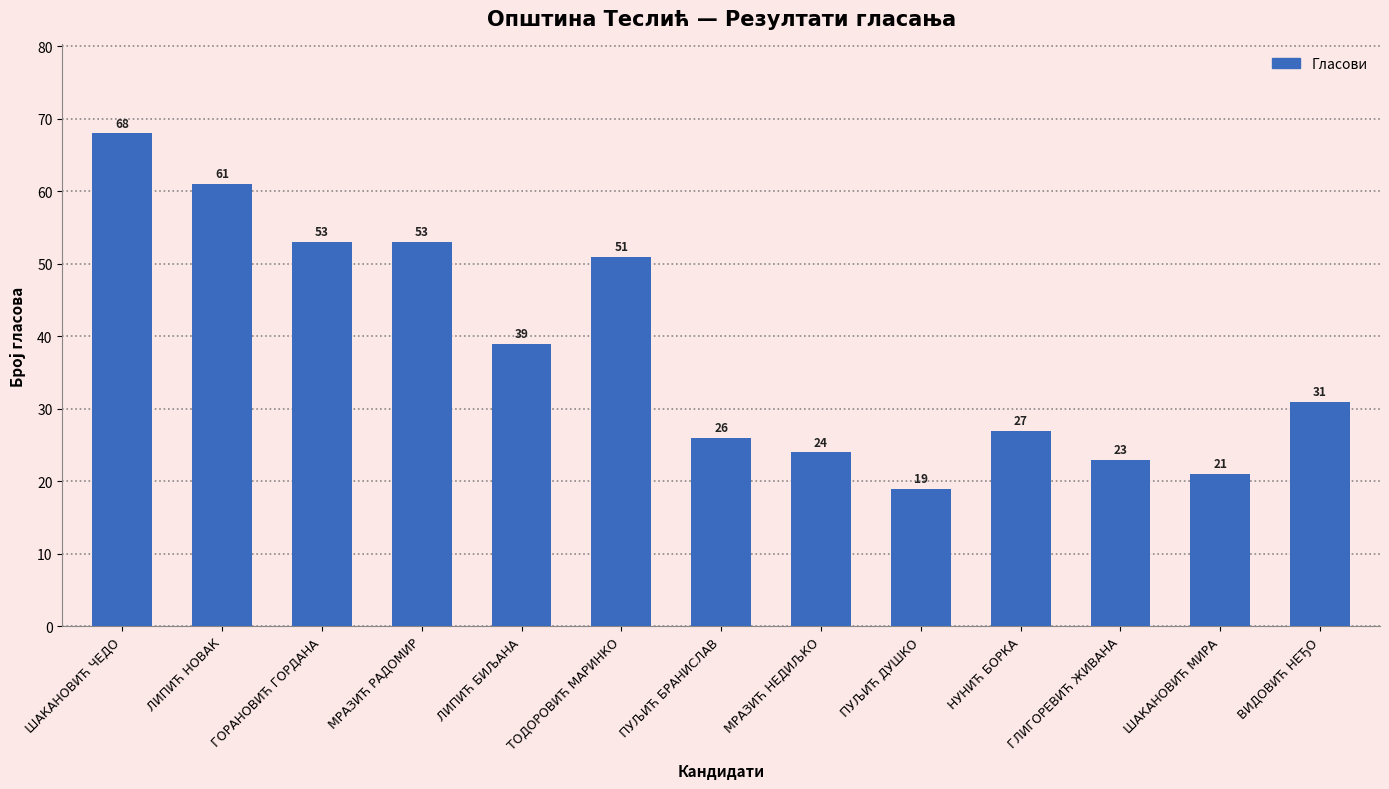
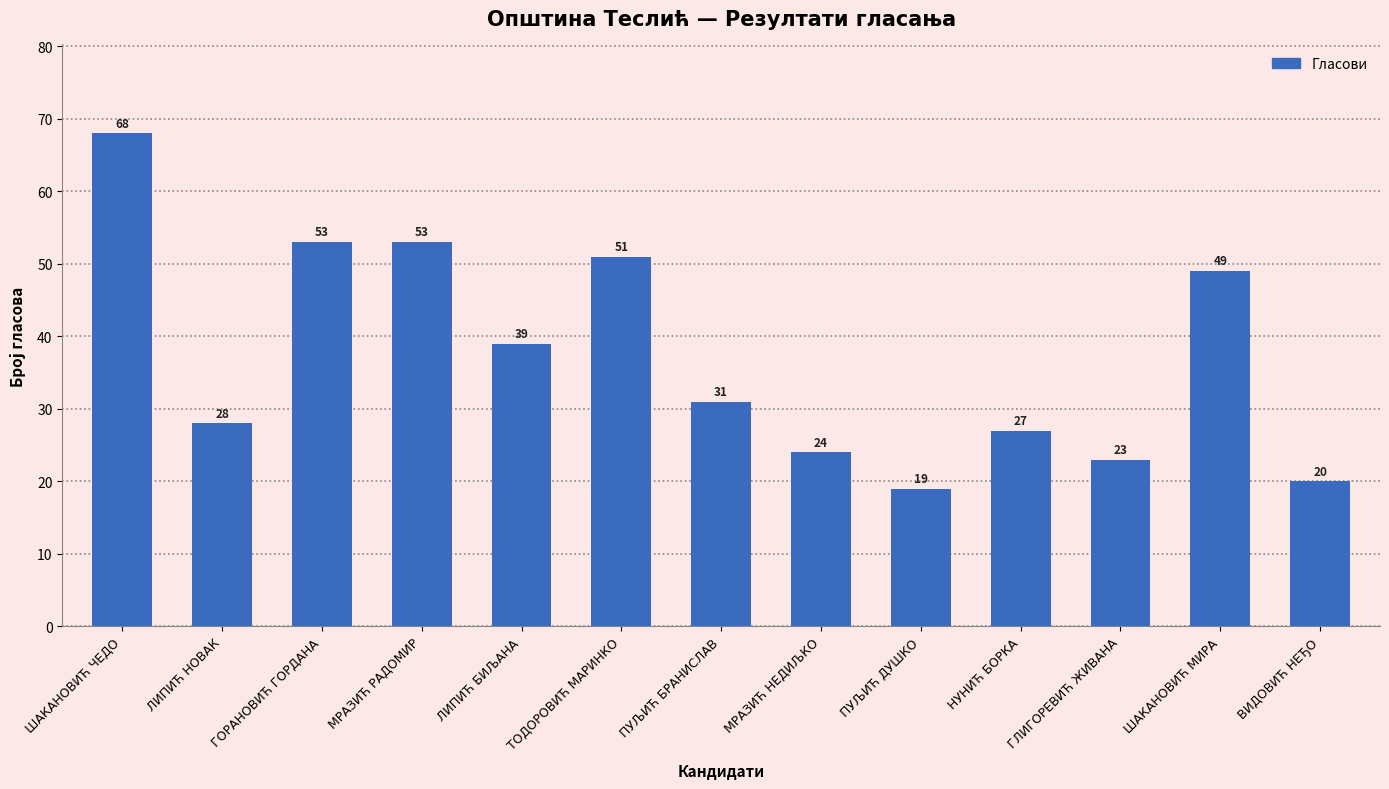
ЛИПИЋ НОВАК: 61 -> 28
ПУЉИЋ БРАНИСЛАВ: 26 -> 31
ШАКАНОВИЋ МИРА: 21 -> 49
ВИДОВИЋ НЕЂО: 31 -> 20
